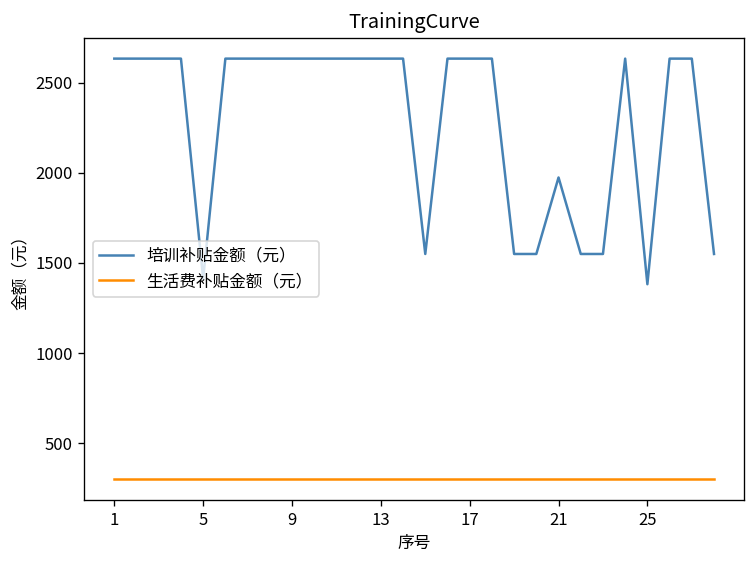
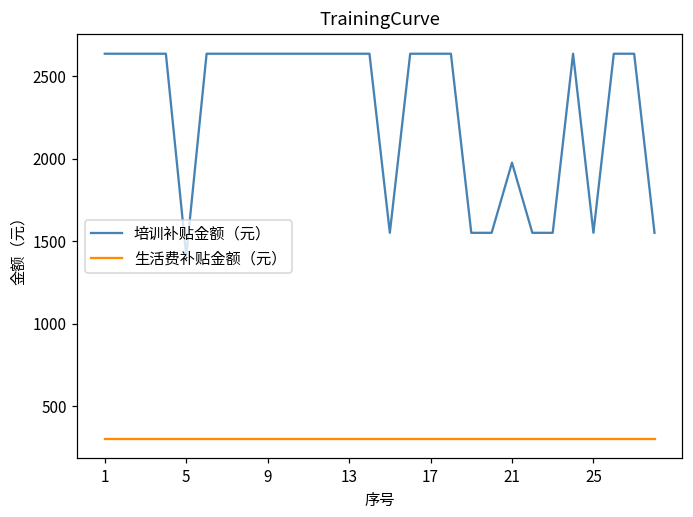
培训补贴金额（元）, 25: 1380 -> 1550
